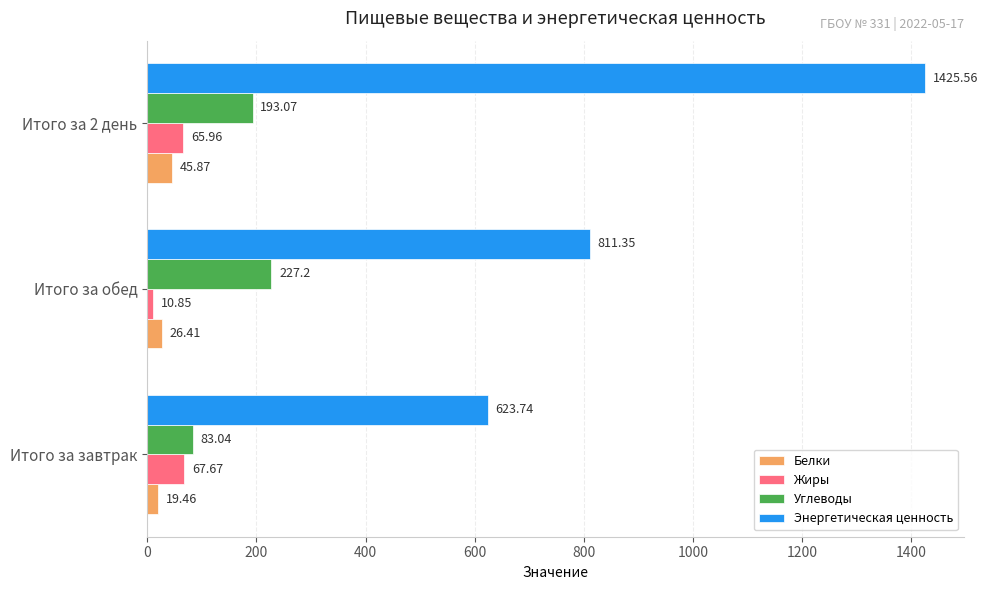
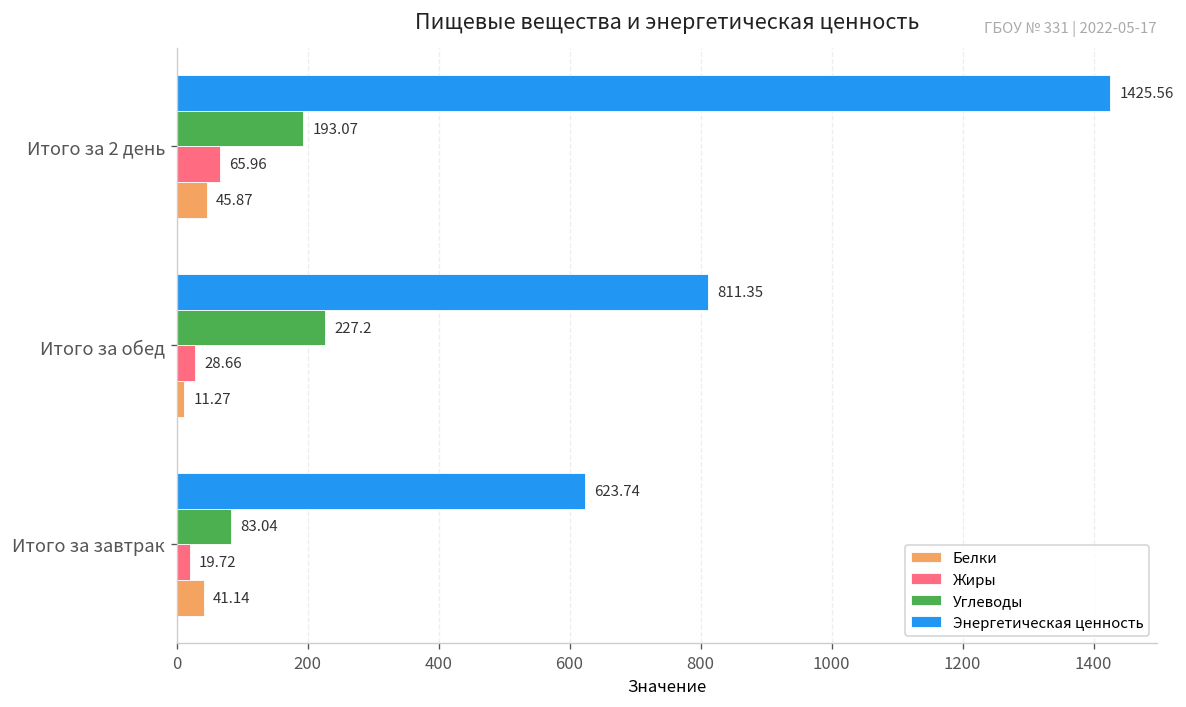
Жиры, Итого за обед: 10.85 -> 28.66
Белки, Итого за обед: 26.41 -> 11.27
Жиры, Итого за завтрак: 67.67 -> 19.72
Белки, Итого за завтрак: 19.46 -> 41.14
